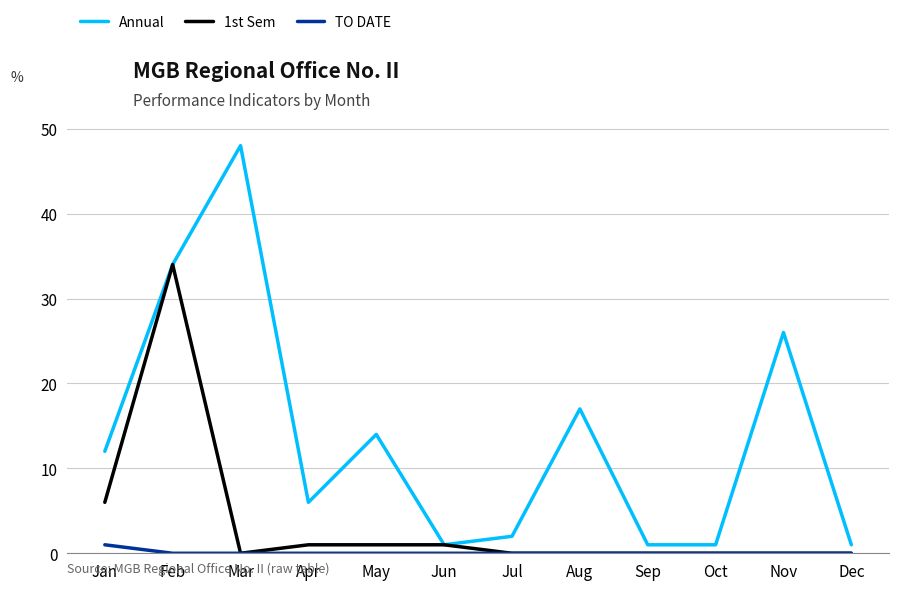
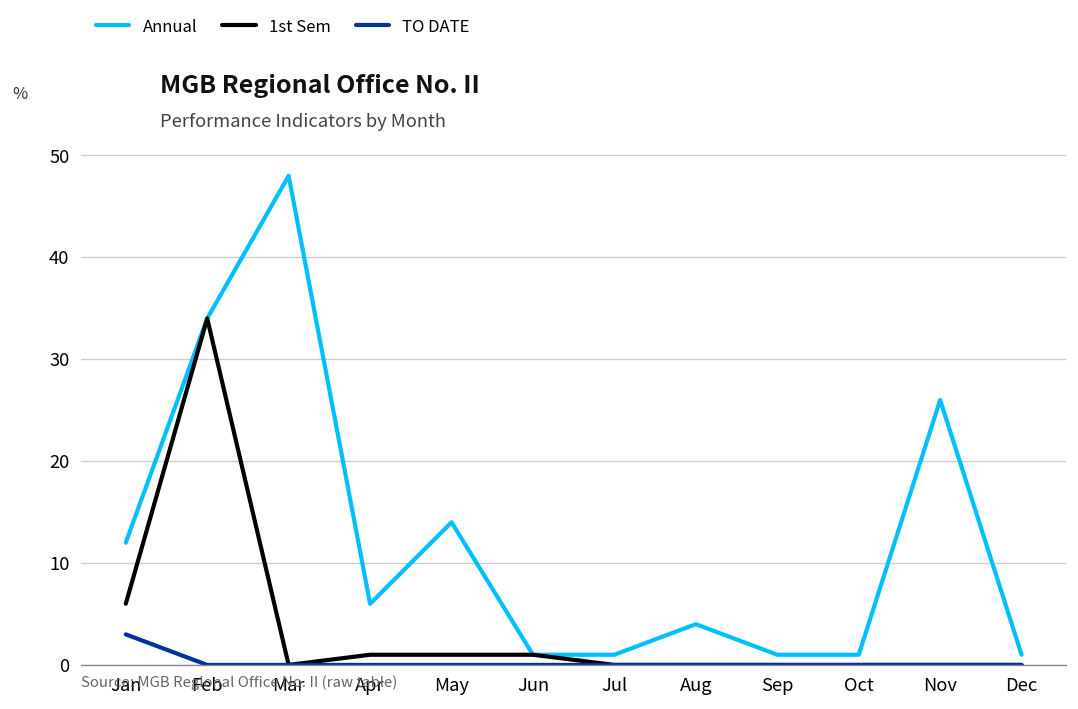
TO DATE, Jan: 1 -> 3
Annual, Jul: 2 -> 1
Annual, Aug: 17 -> 4
